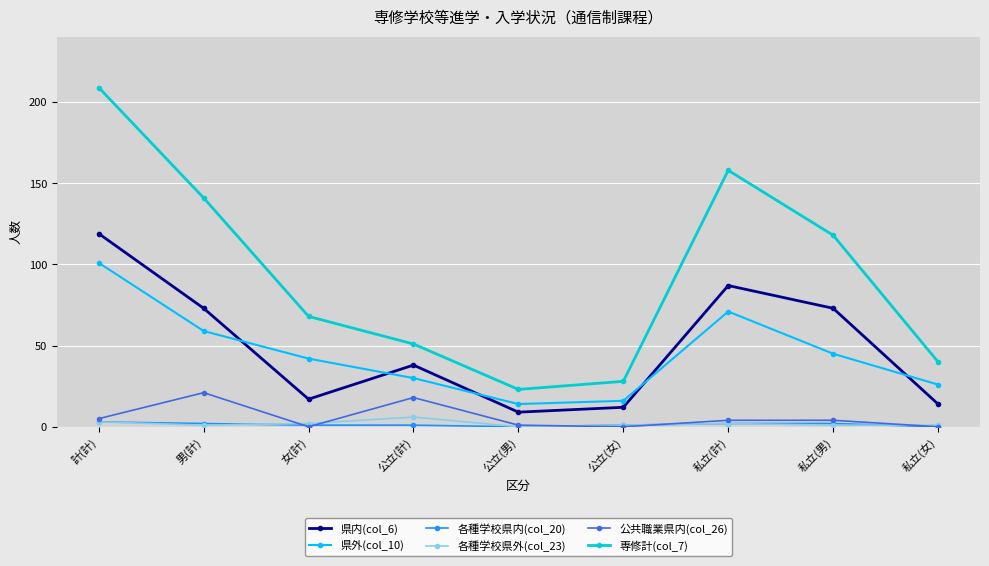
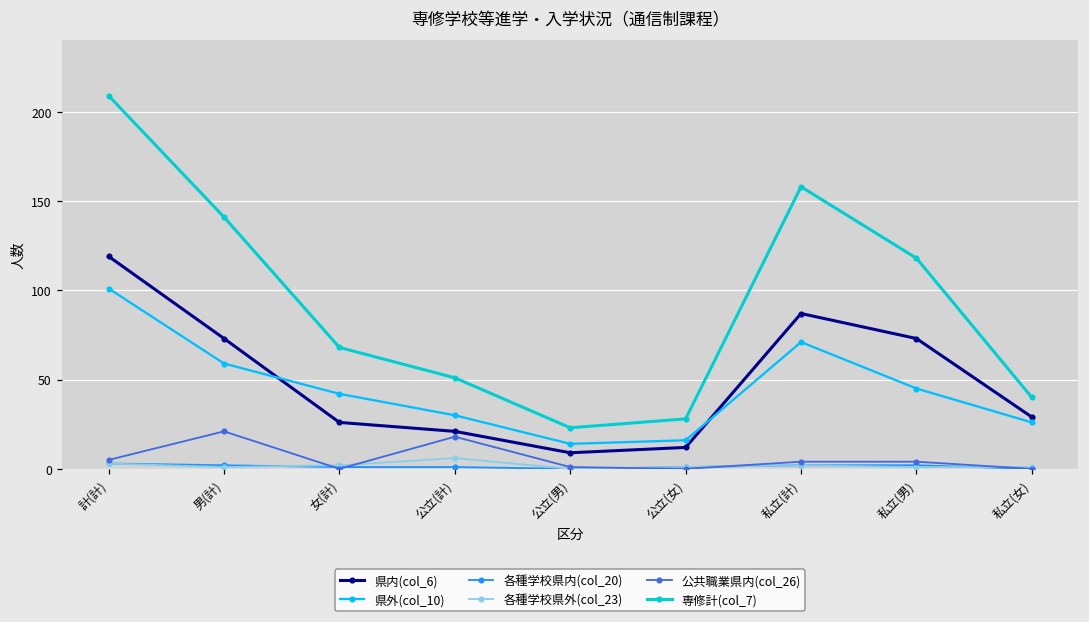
県内(col_6), 女(計): 17 -> 26
県内(col_6), 公立(計): 38 -> 21
県内(col_6), 私立(女): 14 -> 29
